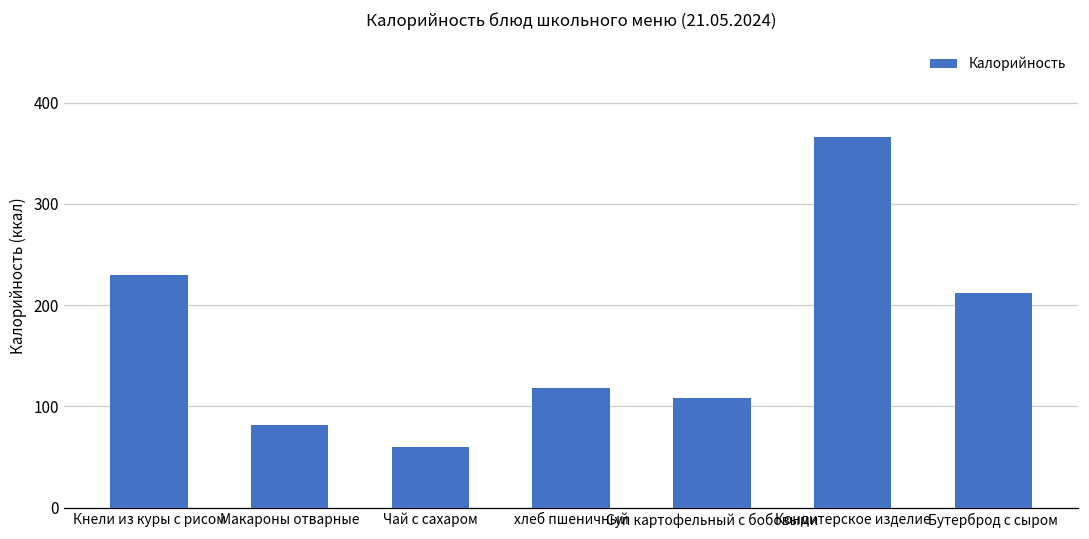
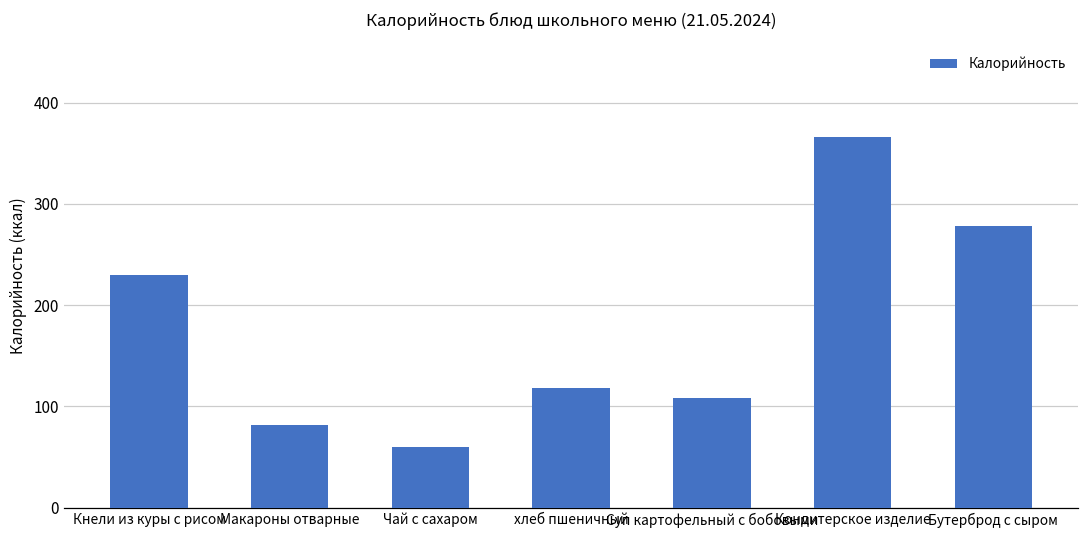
Бутерброд с сыром: 210 -> 280
